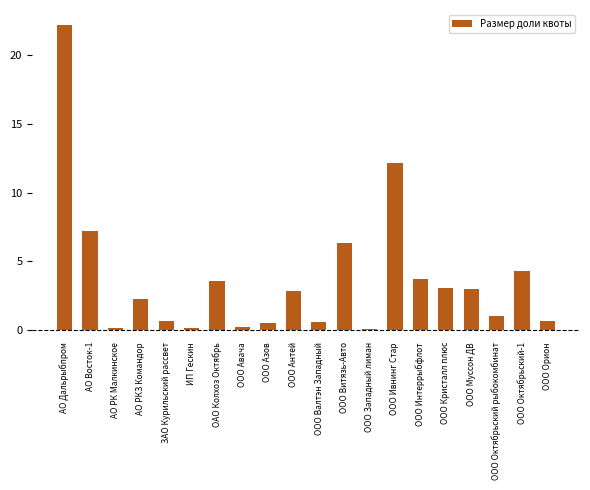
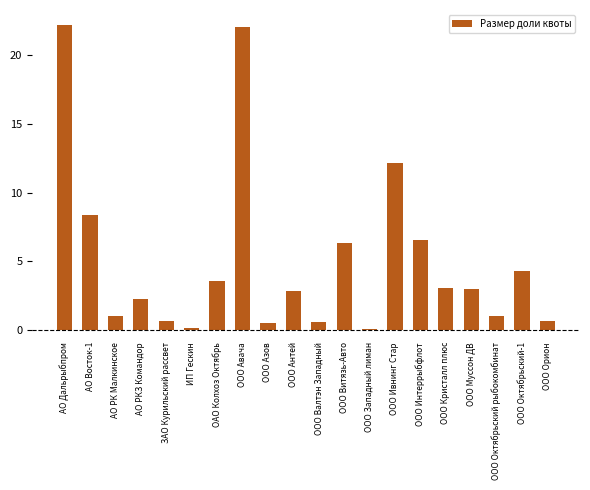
АО Восток-1: 7.2 -> 8.4
АО РК Малкинское: 0.1 -> 1.1
ООО Авача: 0.2 -> 22.0
ООО Интеррыбфлот: 3.7 -> 6.5
